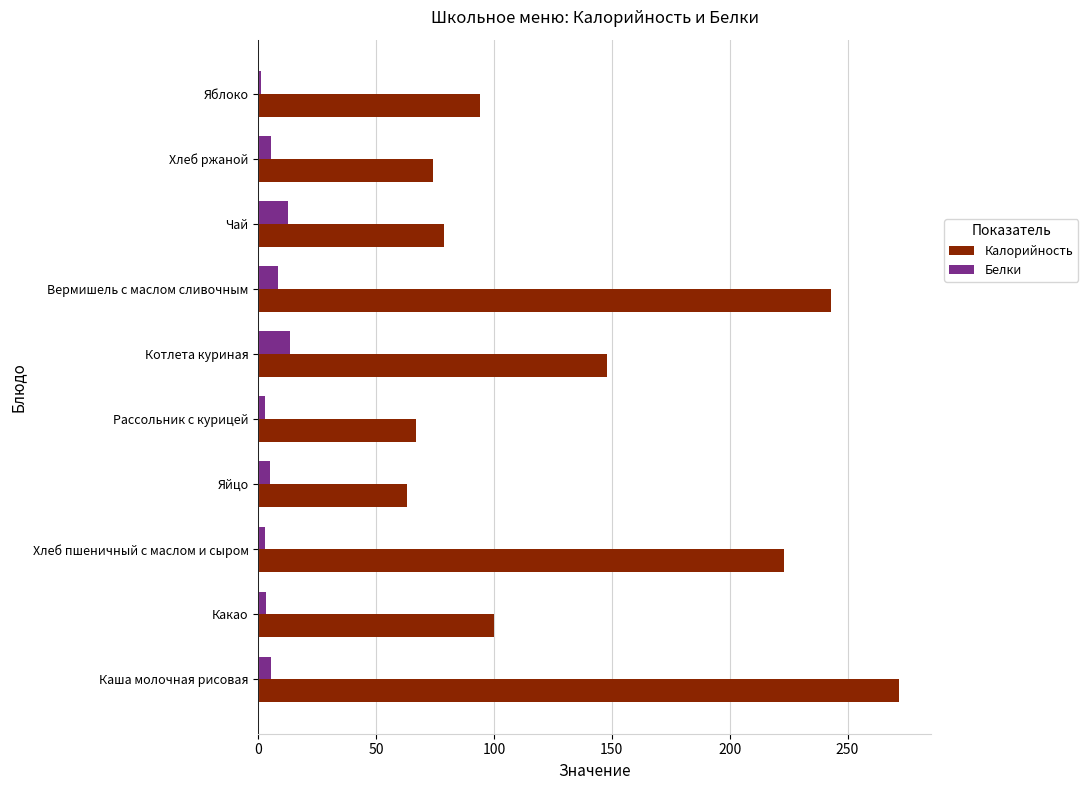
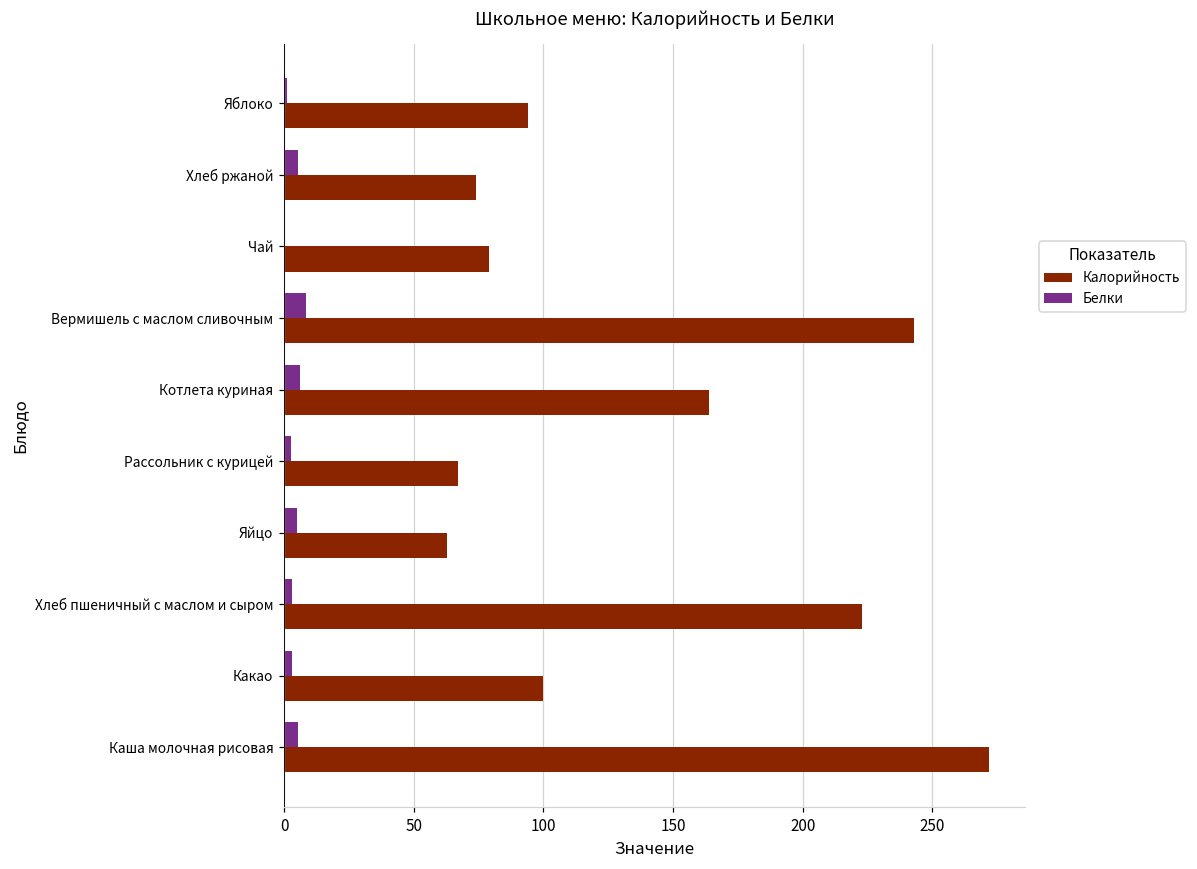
Белки, Чай: 13 -> 0
Белки, Котлета куриная: 13 -> 6
Калорийность, Котлета куриная: 148 -> 164
